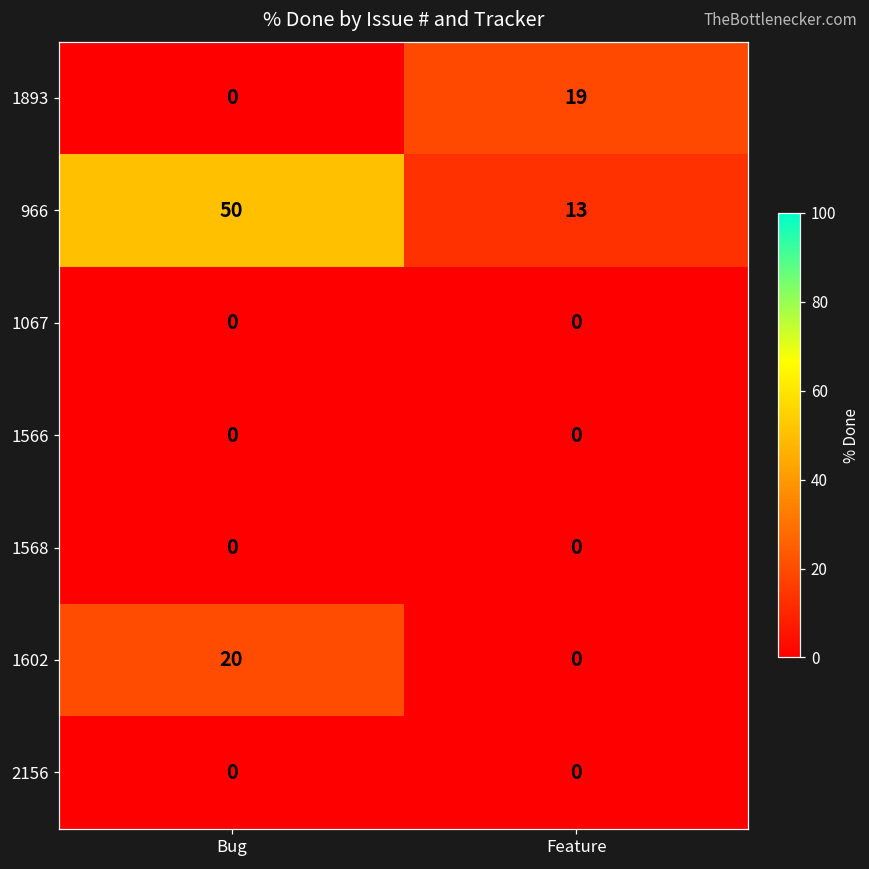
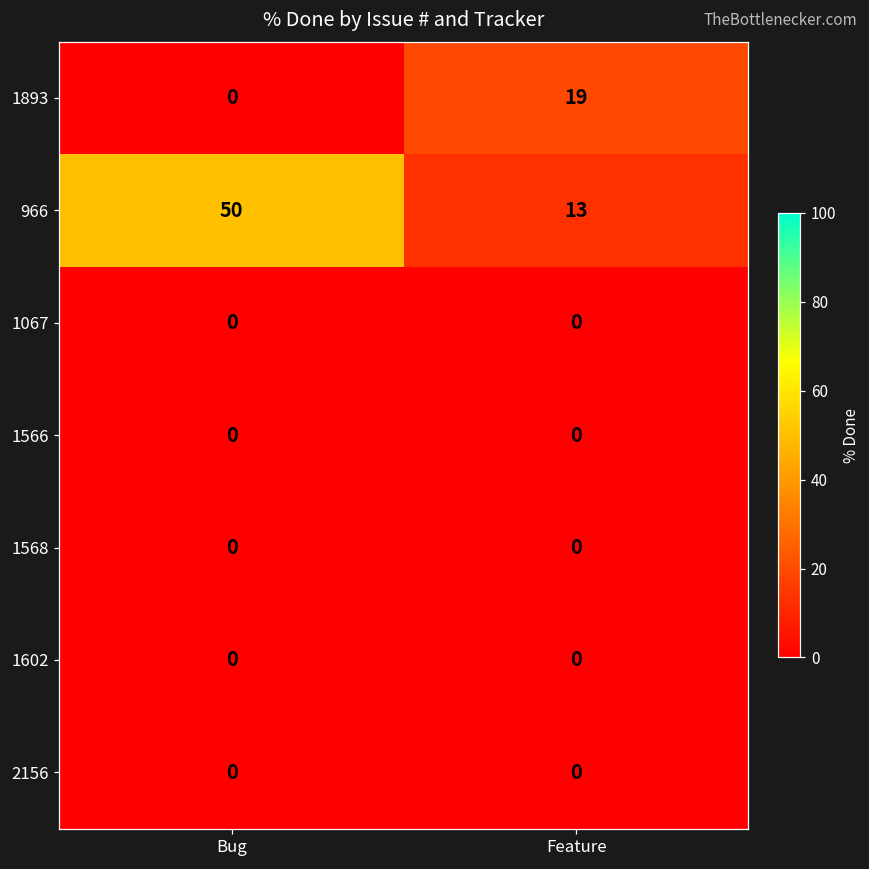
1602, Bug: 20 -> 0
